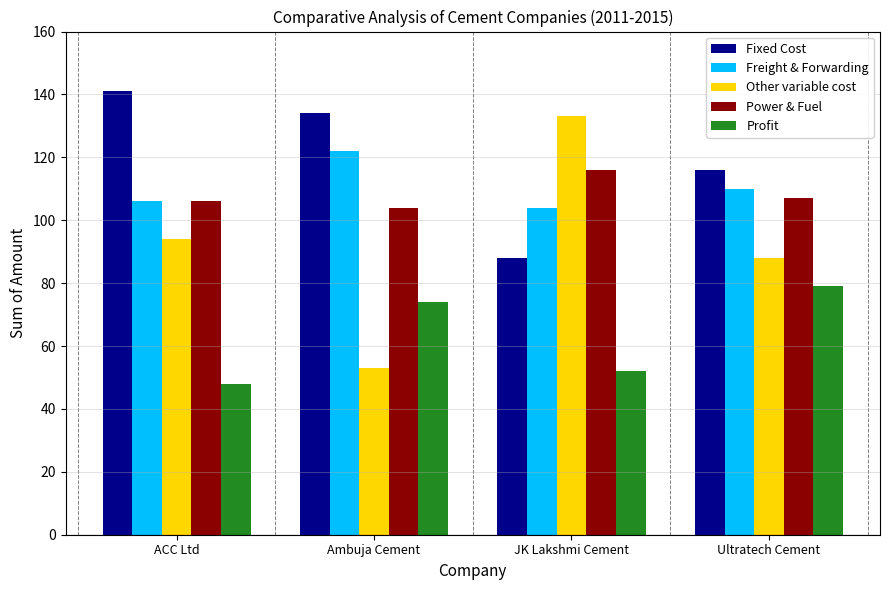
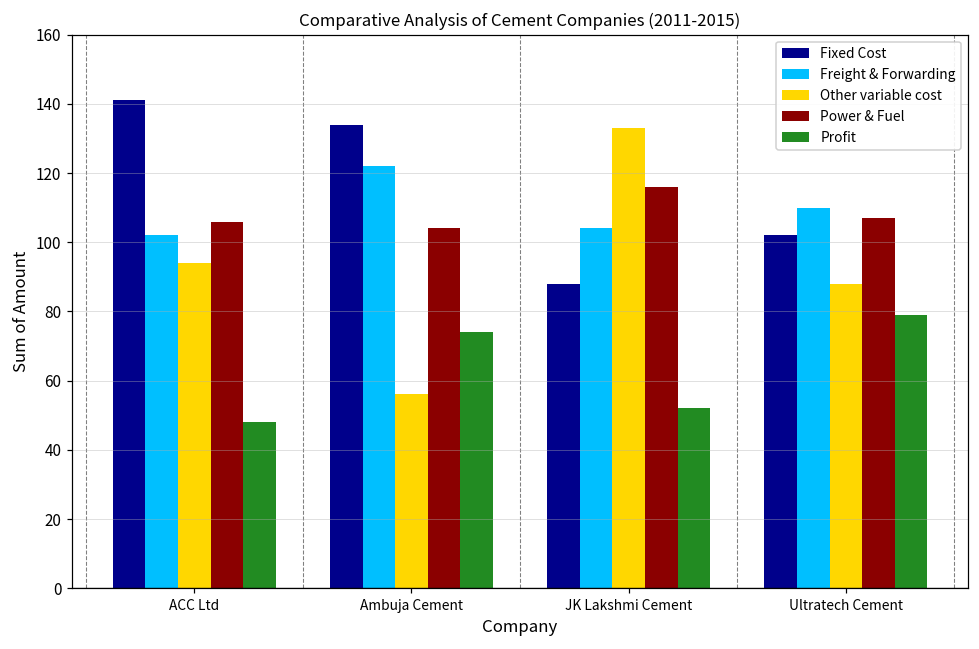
Freight & Forwarding, ACC Ltd: 106 -> 102
Other variable cost, Ambuja Cement: 53 -> 56
Fixed Cost, Ultratech Cement: 116 -> 102
